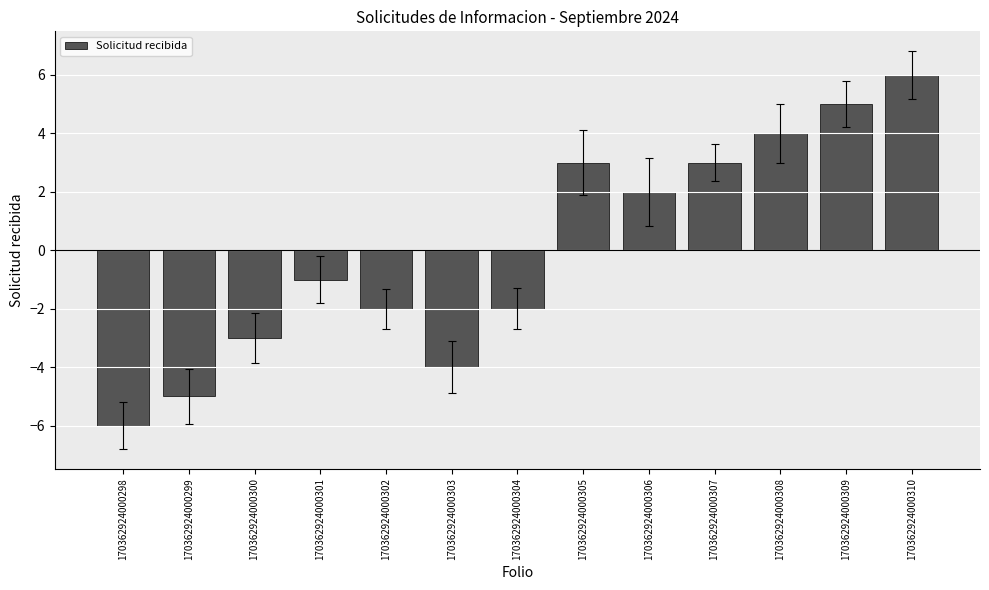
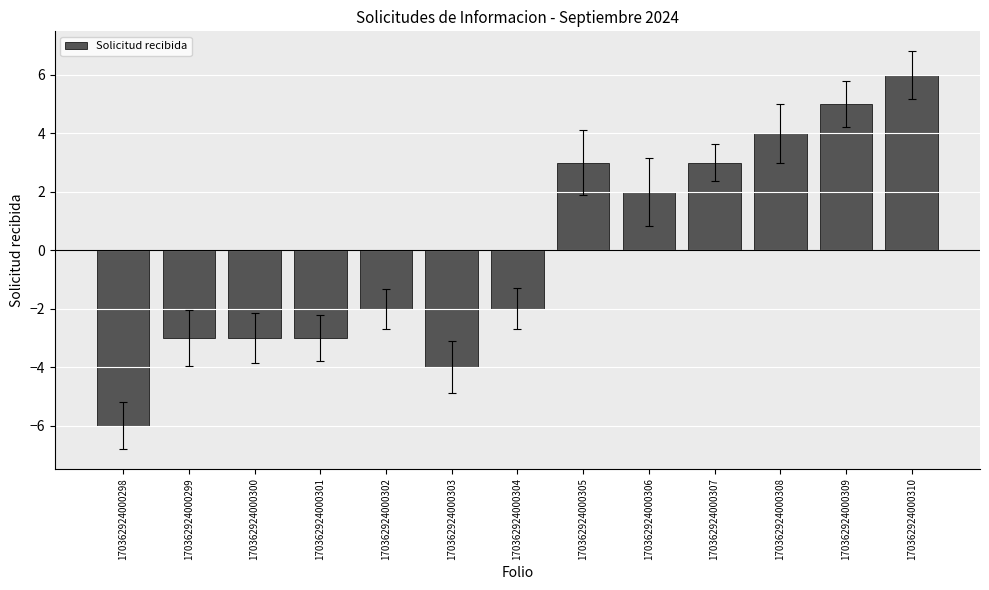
Solicitud recibida, 170362924000299: -5.0 -> -3.0
Solicitud recibida, 170362924000301: -1.0 -> -3.0
